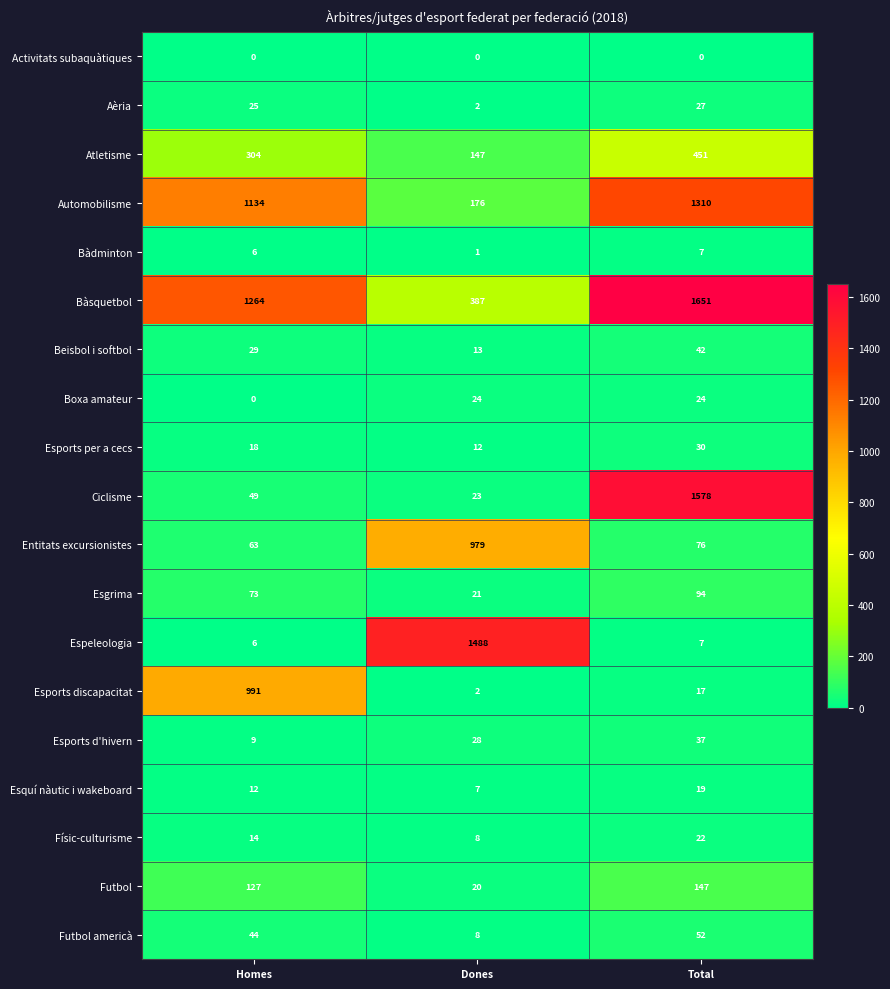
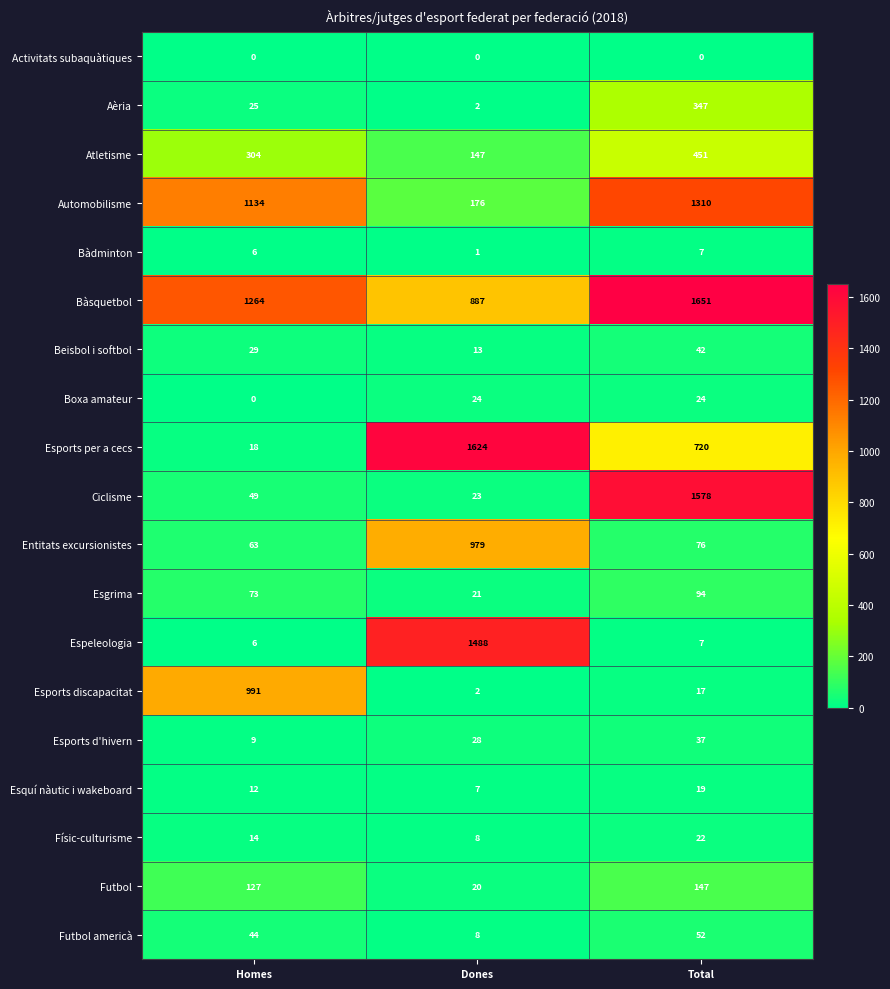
Aèria, Total: 27 -> 347
Bàsquetbol, Dones: 387 -> 887
Esports per a cecs, Dones: 12 -> 1624
Esports per a cecs, Total: 30 -> 720
